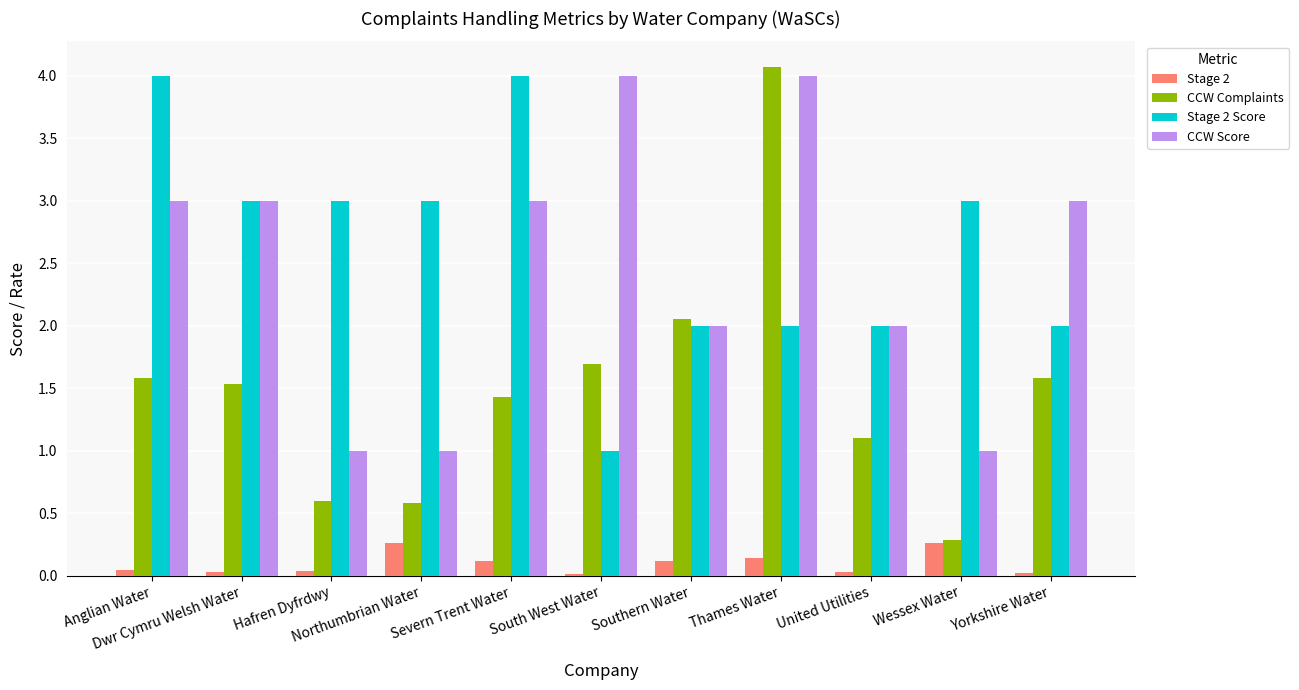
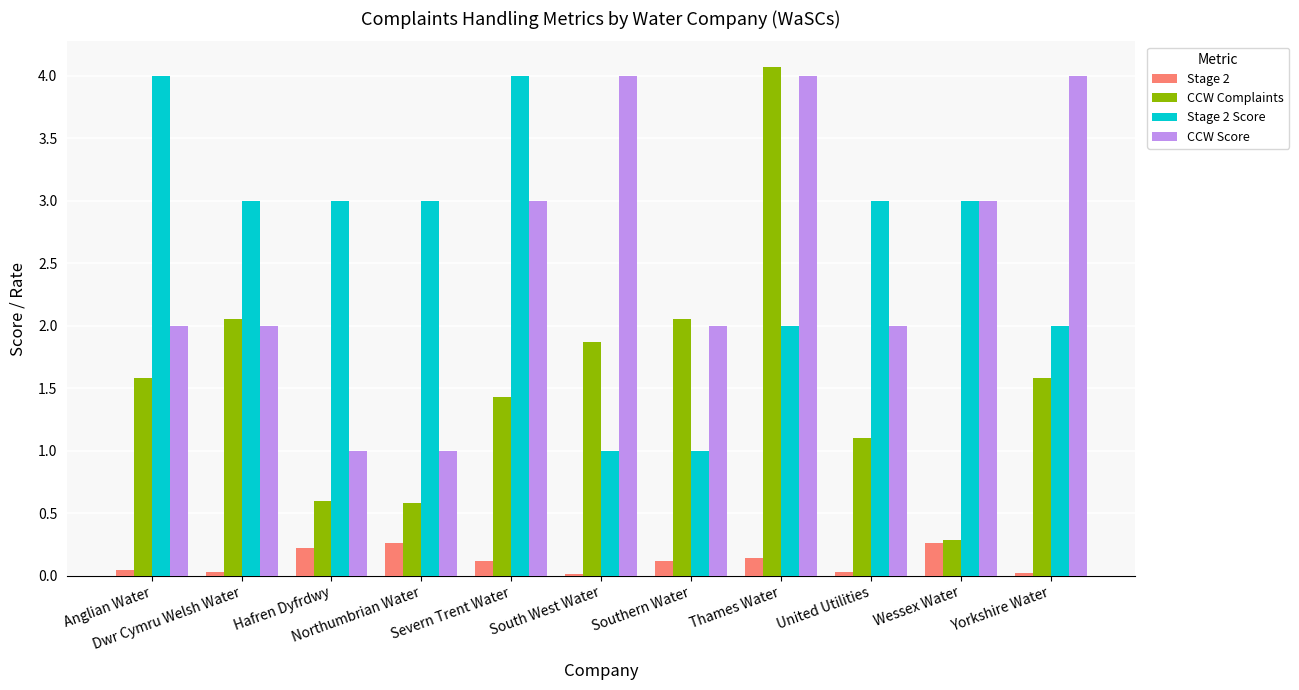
CCW Score, Anglian Water: 3 -> 2
CCW Complaints, Dwr Cymru Welsh Water: 1.53 -> 2.06
CCW Score, Dwr Cymru Welsh Water: 3 -> 2
Stage 2, Hafren Dyfrdwy: 0.04 -> 0.22
CCW Complaints, South West Water: 1.69 -> 1.87
Stage 2 Score, Southern Water: 2 -> 1
Stage 2 Score, United Utilities: 2 -> 3
CCW Score, Wessex Water: 1 -> 3
CCW Score, Yorkshire Water: 3 -> 4
